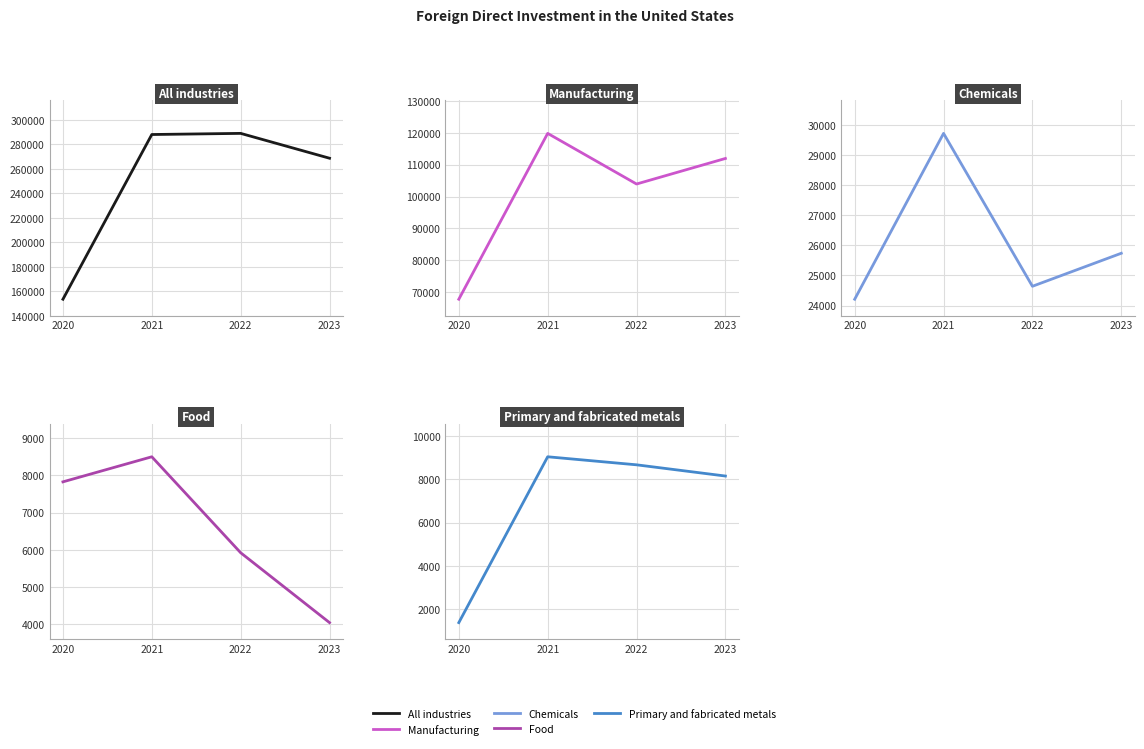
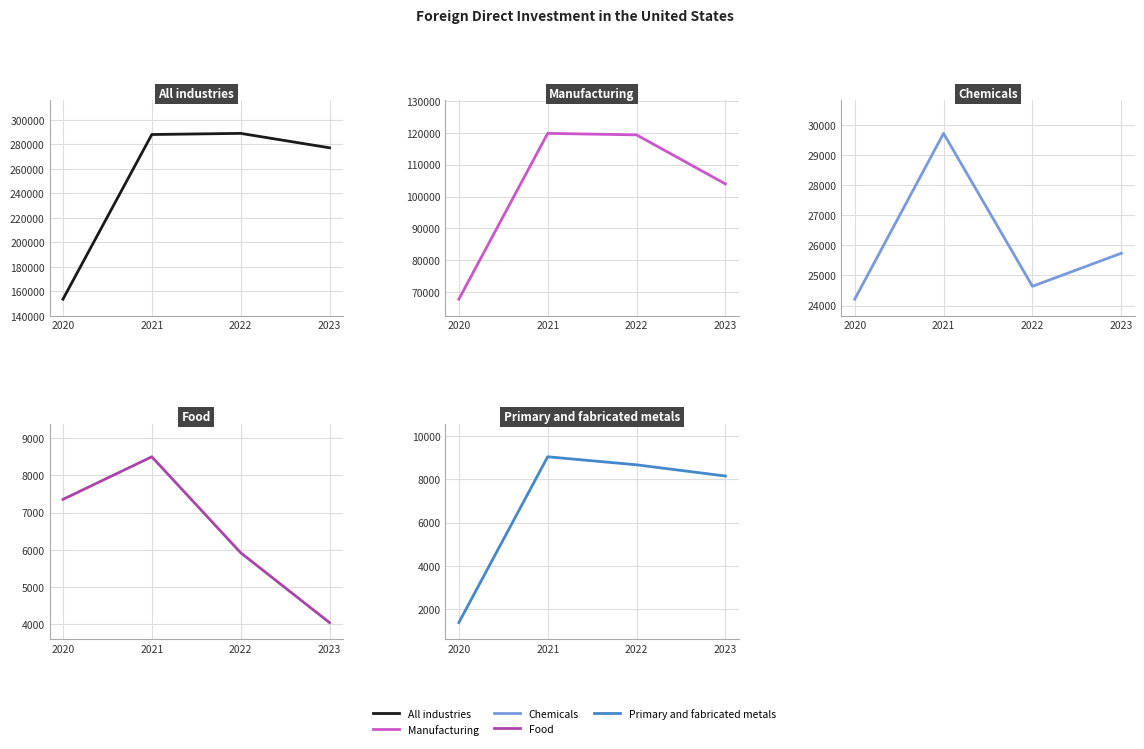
All industries, 2023: 269000 -> 277000
Manufacturing, 2022: 104000 -> 119000
Manufacturing, 2023: 112000 -> 104000
Food, 2020: 7800 -> 7400
